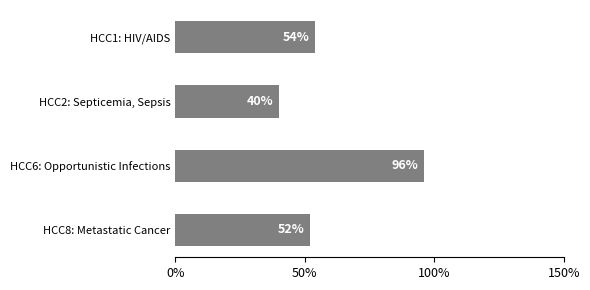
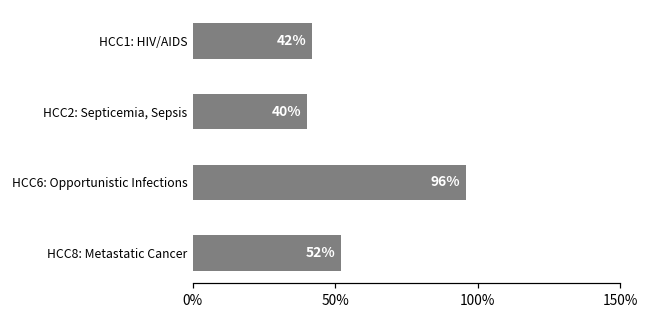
HCC1: HIV/AIDS: 54% -> 42%
